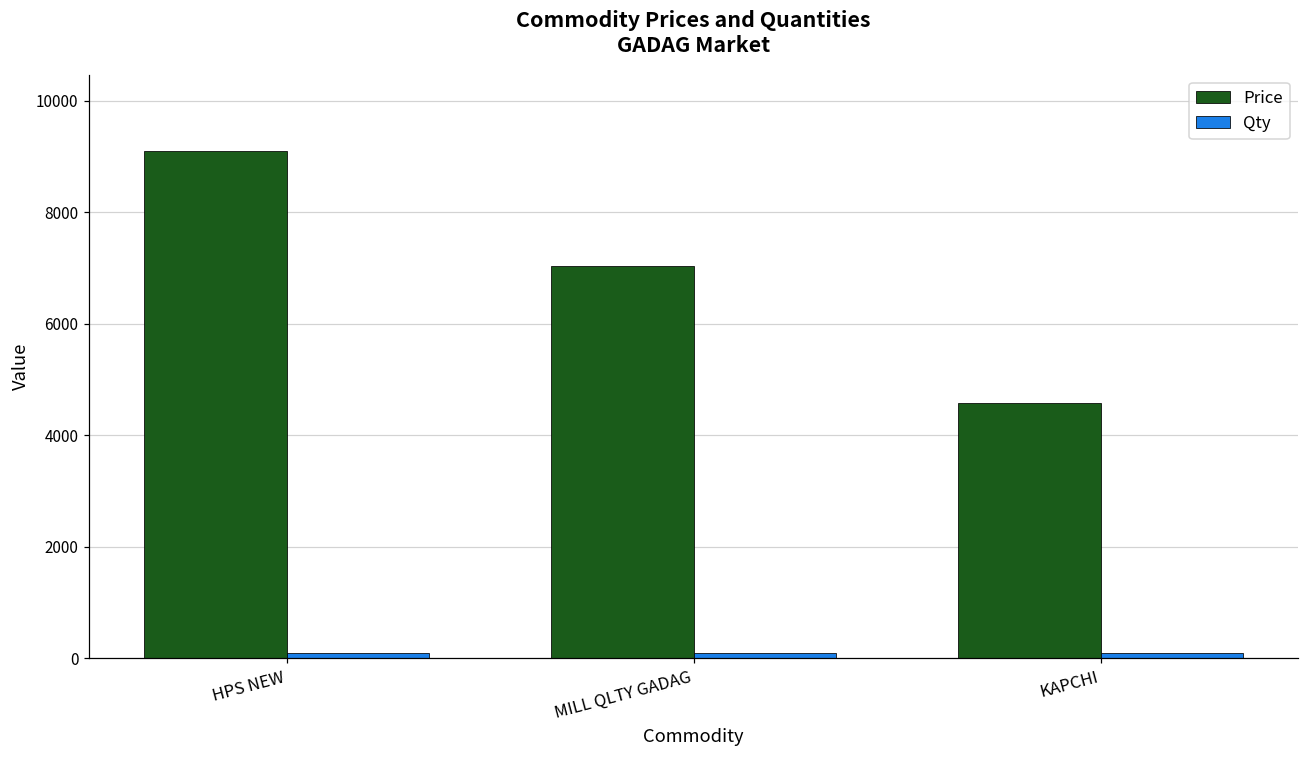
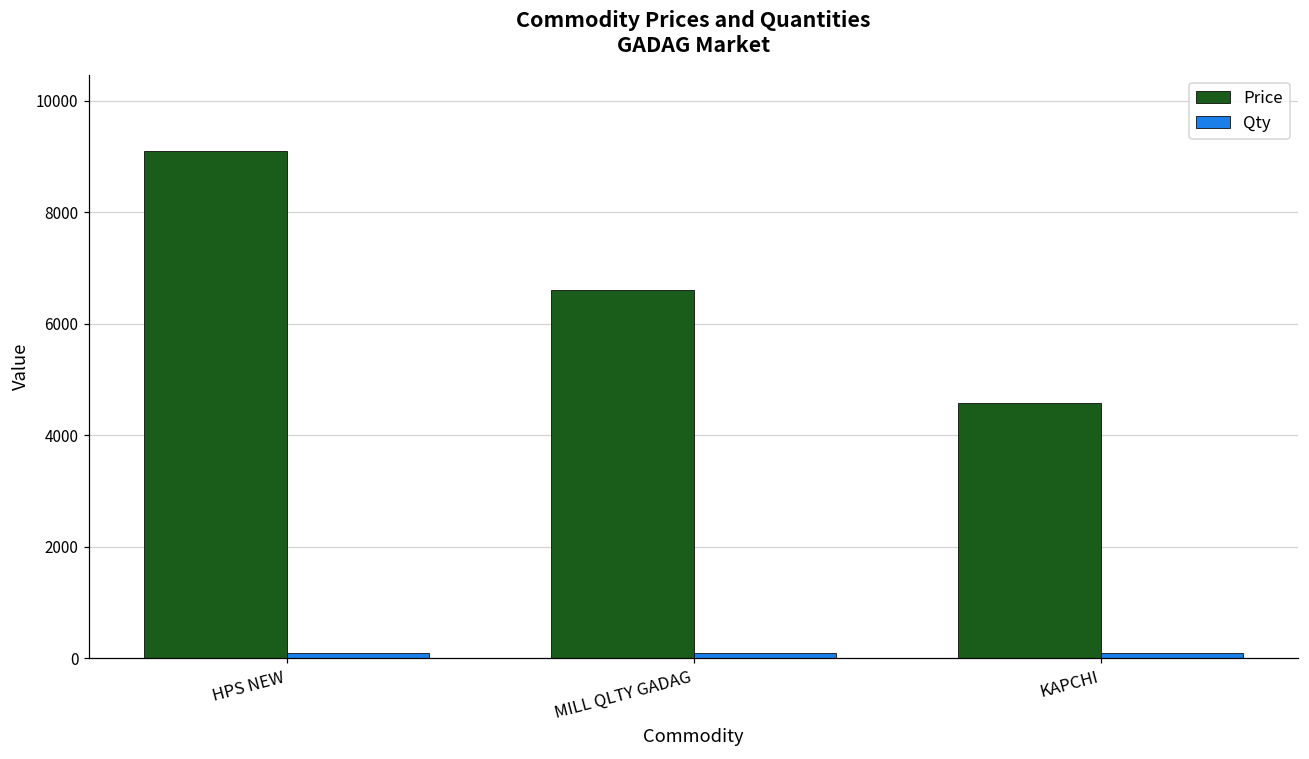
Price, MILL QLTY GADAG: 7000 -> 6600
